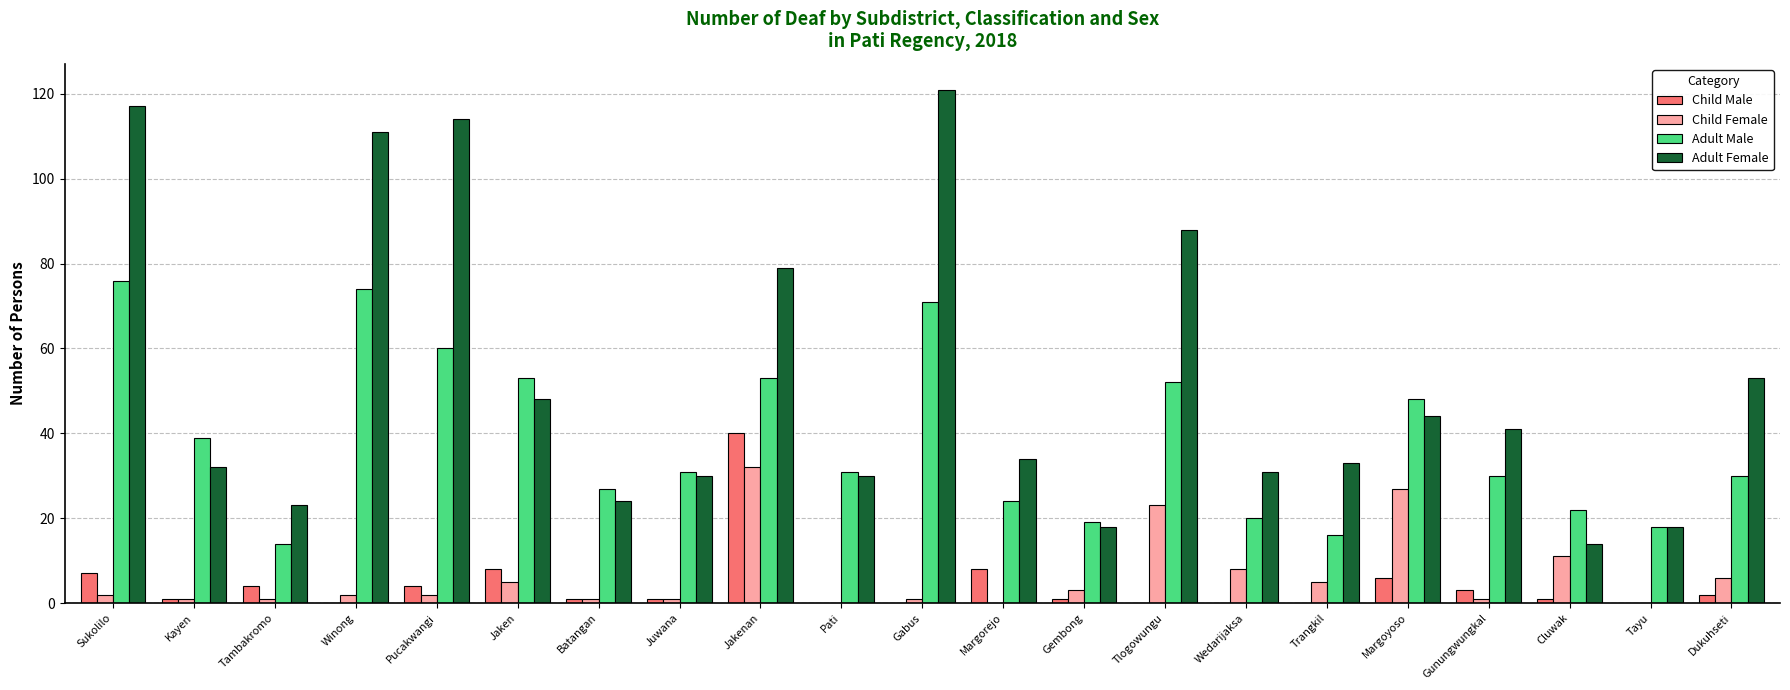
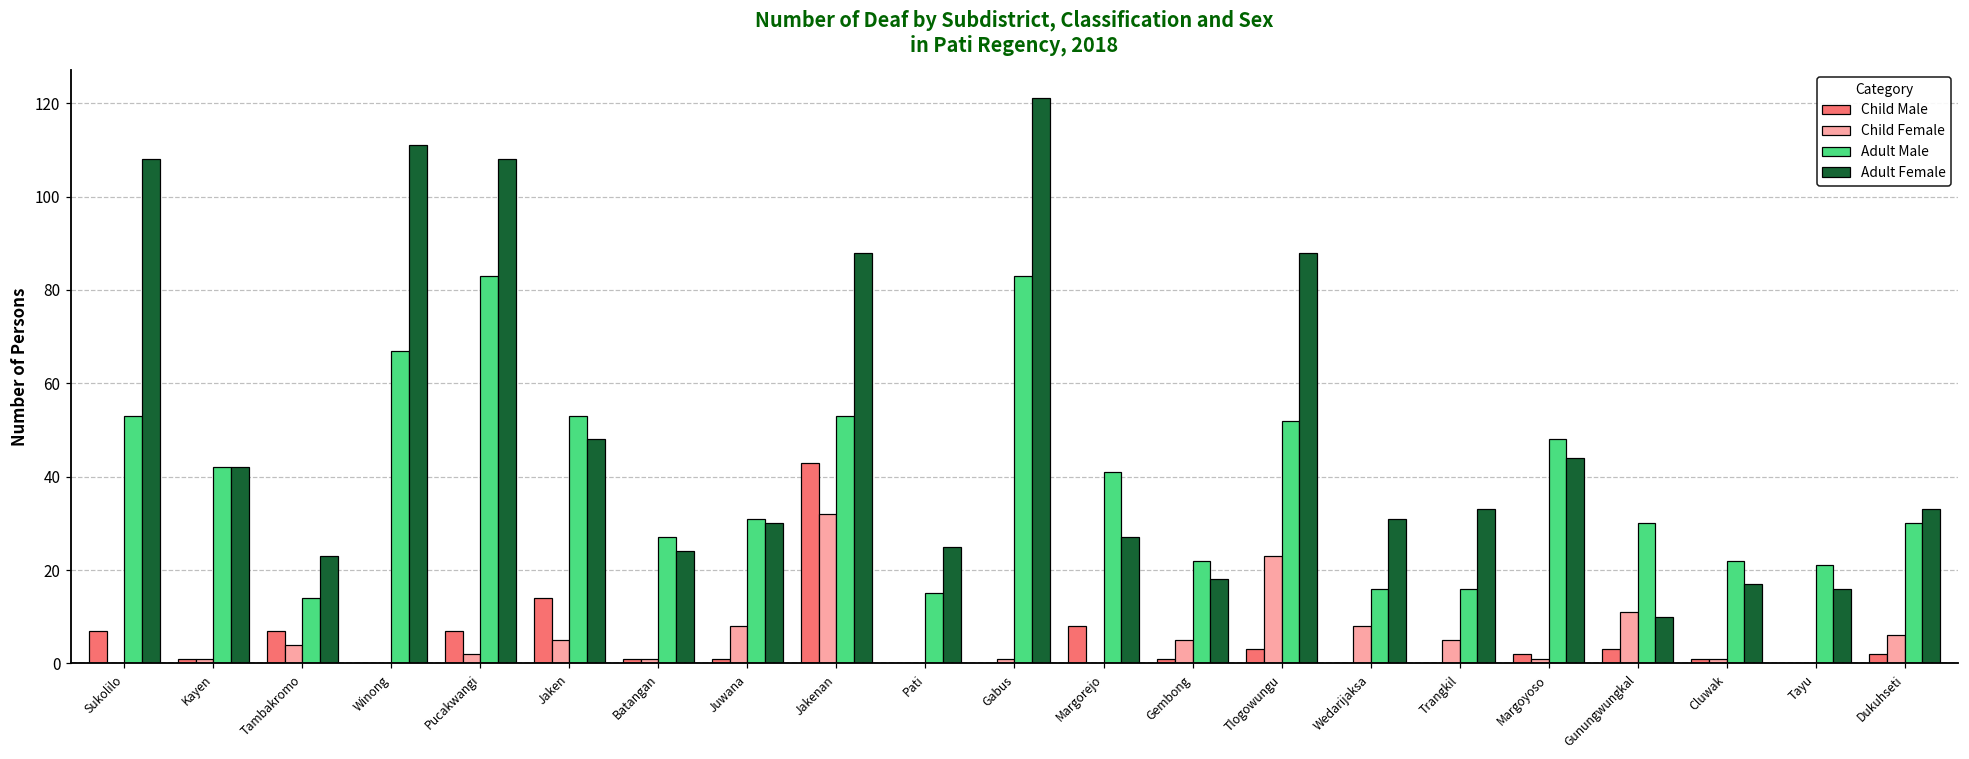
Child Female, Sukolilo: 2 -> 0
Adult Male, Sukolilo: 76 -> 53
Adult Female, Sukolilo: 117 -> 108
Adult Male, Kayen: 39 -> 42
Adult Female, Kayen: 32 -> 42
Child Male, Tambakromo: 4 -> 7
Child Female, Tambakromo: 1 -> 4
Child Female, Winong: 2 -> 0
Adult Male, Winong: 74 -> 67
Child Male, Pucakwangi: 4 -> 7
Adult Male, Pucakwangi: 60 -> 83
Adult Female, Pucakwangi: 114 -> 108
Child Male, Jaken: 8 -> 14
Child Female, Juwana: 1 -> 8
Child Male, Jakenan: 40 -> 43
Adult Female, Jakenan: 79 -> 88
Adult Male, Pati: 31 -> 15
Adult Female, Pati: 30 -> 25
Adult Male, Gabus: 71 -> 83
Adult Male, Margorejo: 24 -> 41
Adult Female, Margorejo: 34 -> 27
Child Female, Gembong: 3 -> 5
Adult Male, Gembong: 19 -> 22
Child Male, Tlogowungu: 0 -> 3
Adult Male, Wedarijaksa: 20 -> 16
Child Male, Margoyoso: 6 -> 2
Child Female, Margoyoso: 27 -> 1
Child Female, Gunungwungkal: 1 -> 11
Adult Female, Gunungwungkal: 41 -> 10
Child Female, Cluwak: 11 -> 1
Adult Female, Cluwak: 14 -> 17
Adult Male, Tayu: 18 -> 21
Adult Female, Tayu: 18 -> 16
Adult Female, Dukuhseti: 53 -> 33
